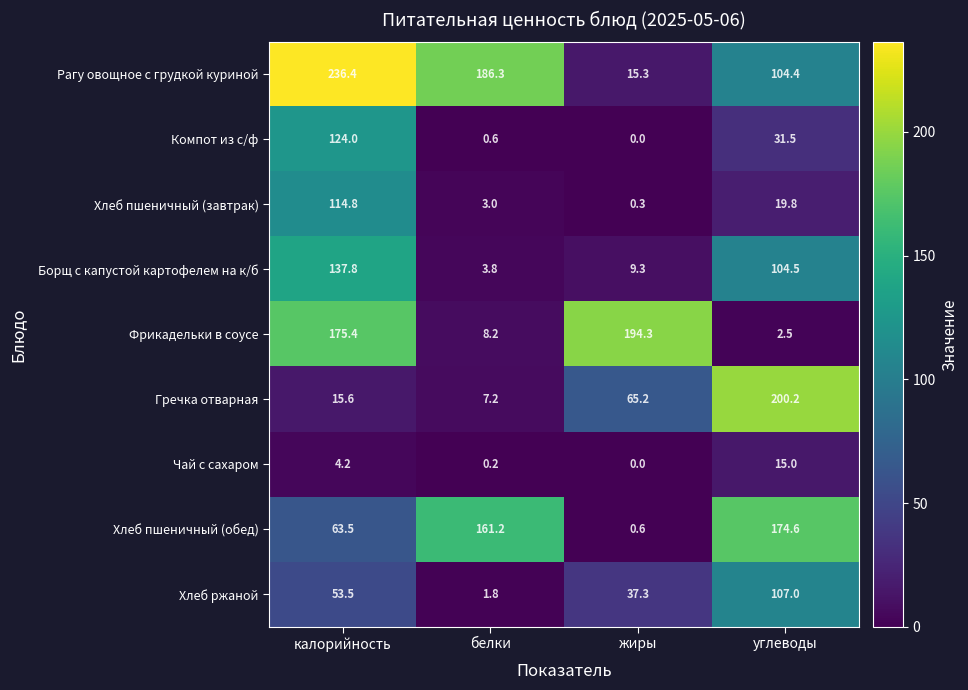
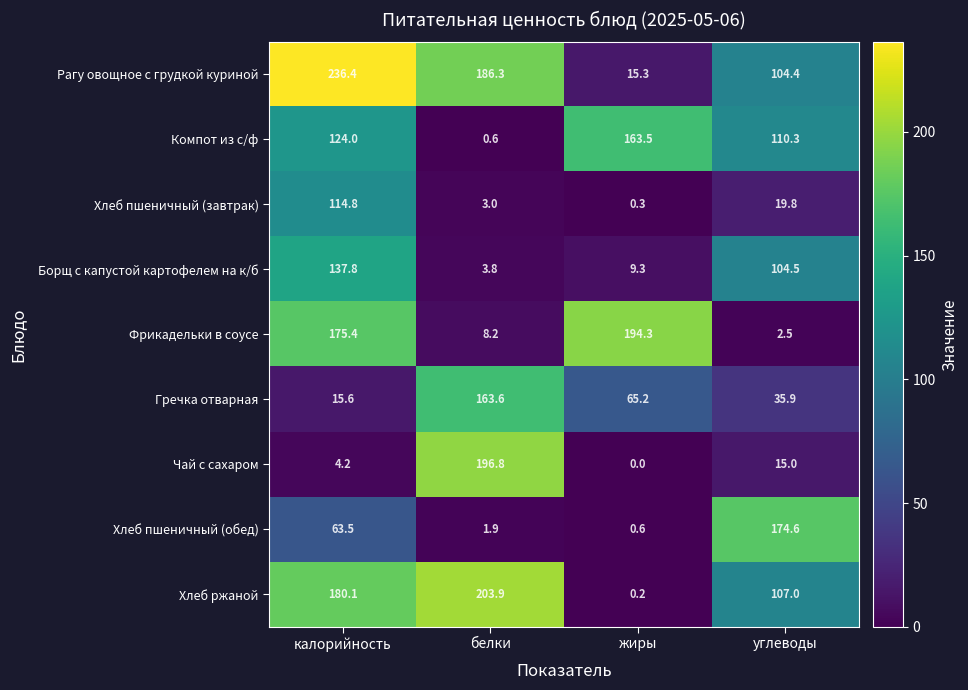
Компот из с/ф, жиры: 0.0 -> 163.5
Компот из с/ф, углеводы: 31.5 -> 110.3
Гречка отварная, белки: 7.2 -> 163.6
Гречка отварная, углеводы: 200.2 -> 35.9
Чай с сахаром, белки: 0.2 -> 196.8
Хлеб пшеничный (обед), белки: 161.2 -> 1.9
Хлеб ржаной, калорийность: 53.5 -> 180.1
Хлеб ржаной, белки: 1.8 -> 203.9
Хлеб ржаной, жиры: 37.3 -> 0.2
